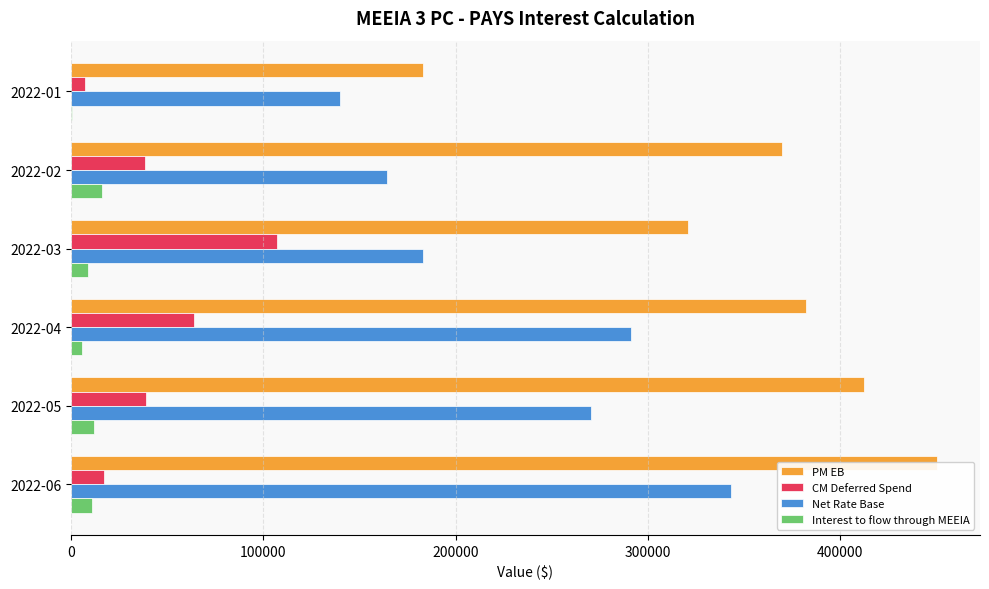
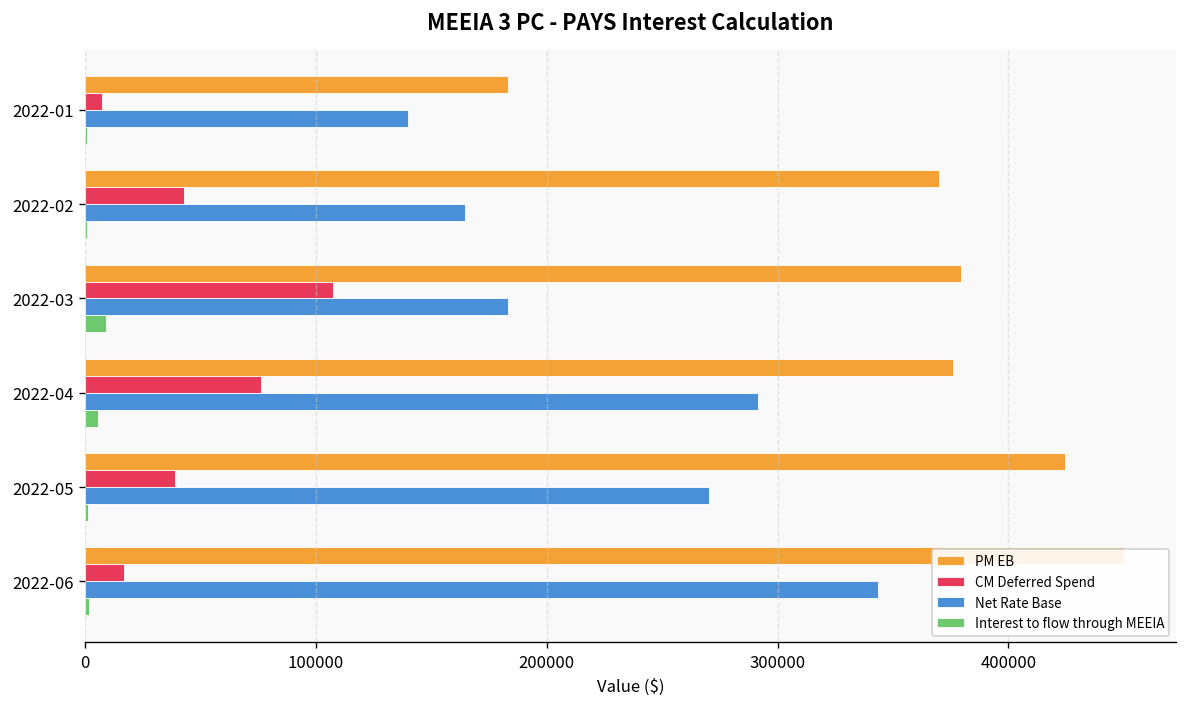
CM Deferred Spend, 2022-02: 38000 -> 43000
Interest to flow through MEEIA, 2022-02: 16000 -> 1000
PM EB, 2022-03: 321000 -> 379000
PM EB, 2022-04: 382000 -> 376000
CM Deferred Spend, 2022-04: 64000 -> 76000
PM EB, 2022-05: 412000 -> 424000
Interest to flow through MEEIA, 2022-05: 12000 -> 1000
Interest to flow through MEEIA, 2022-06: 11000 -> 2000
